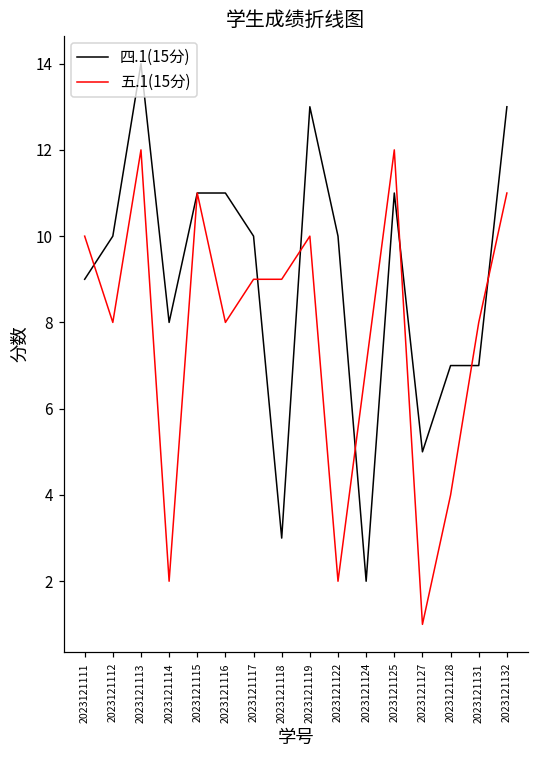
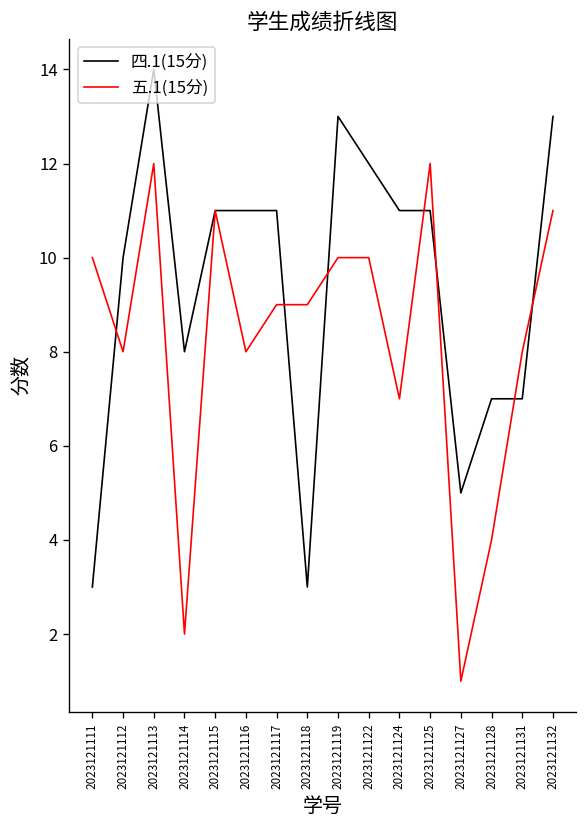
四.1(15分), 2023121111: 9 -> 3
四.1(15分), 2023121117: 10 -> 11
四.1(15分), 2023121122: 10 -> 12
五.1(15分), 2023121122: 2 -> 10
四.1(15分), 2023121124: 2 -> 11
